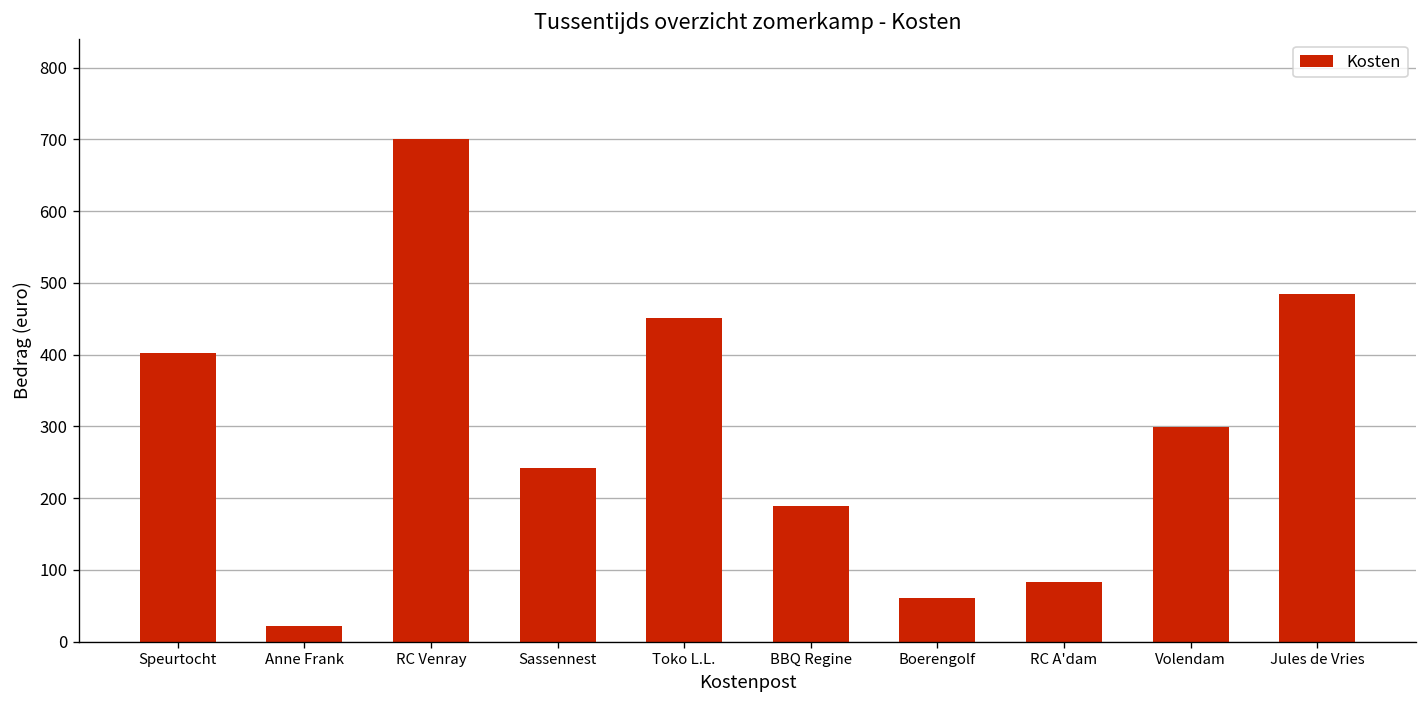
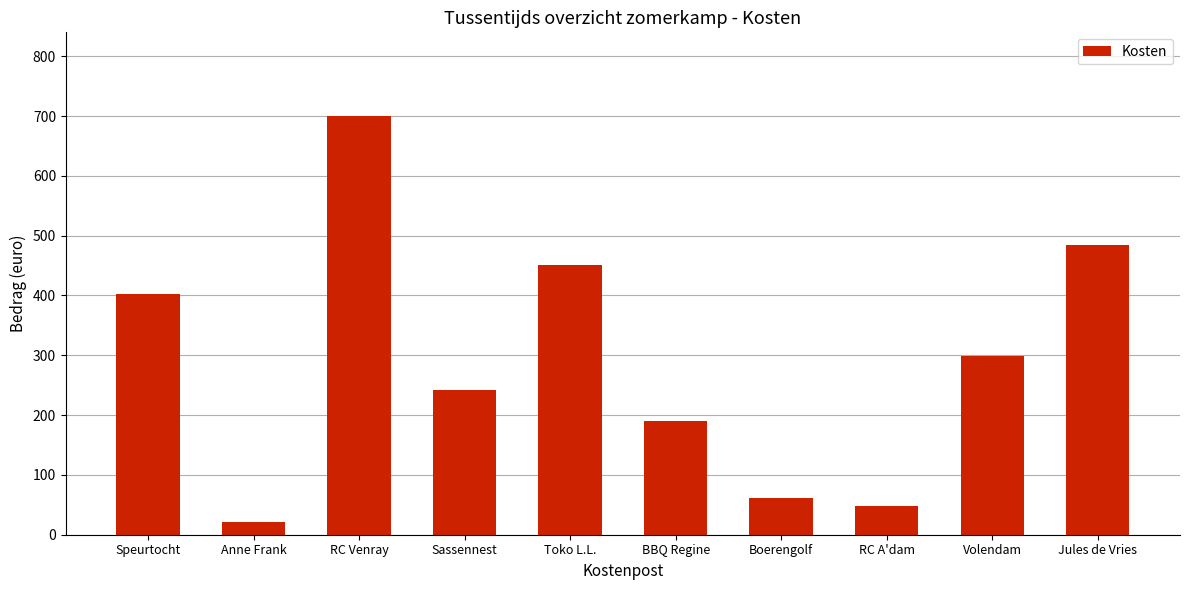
RC A'dam: 80 -> 50
